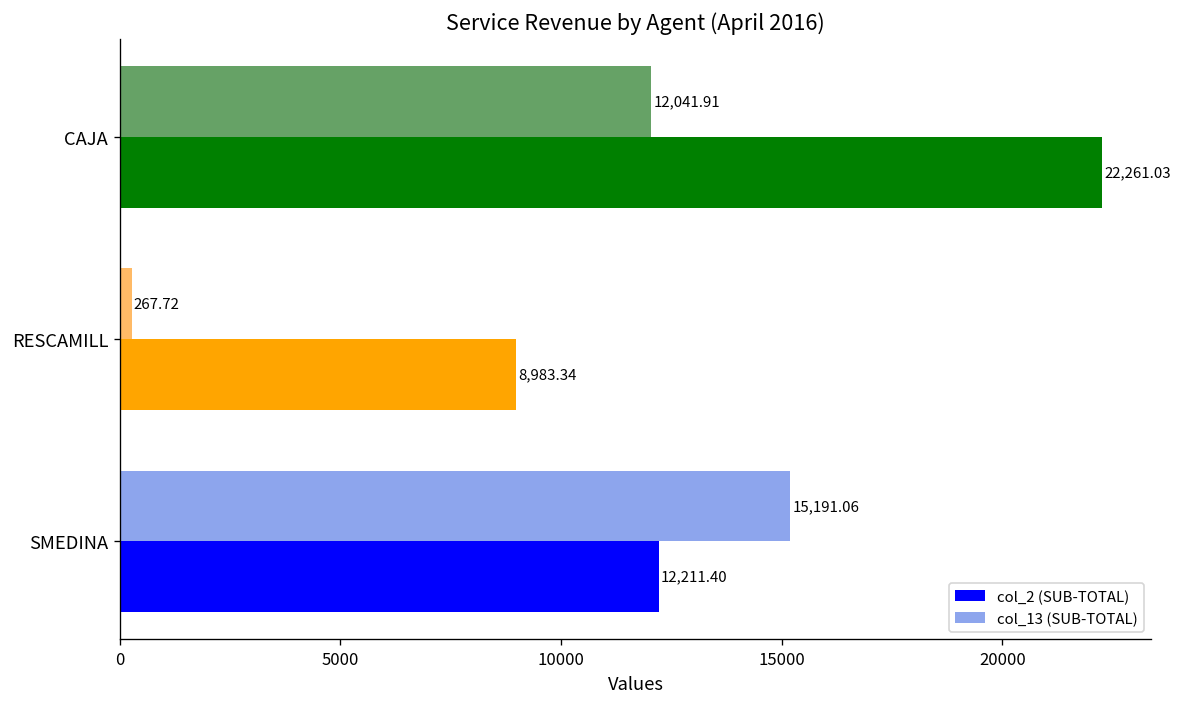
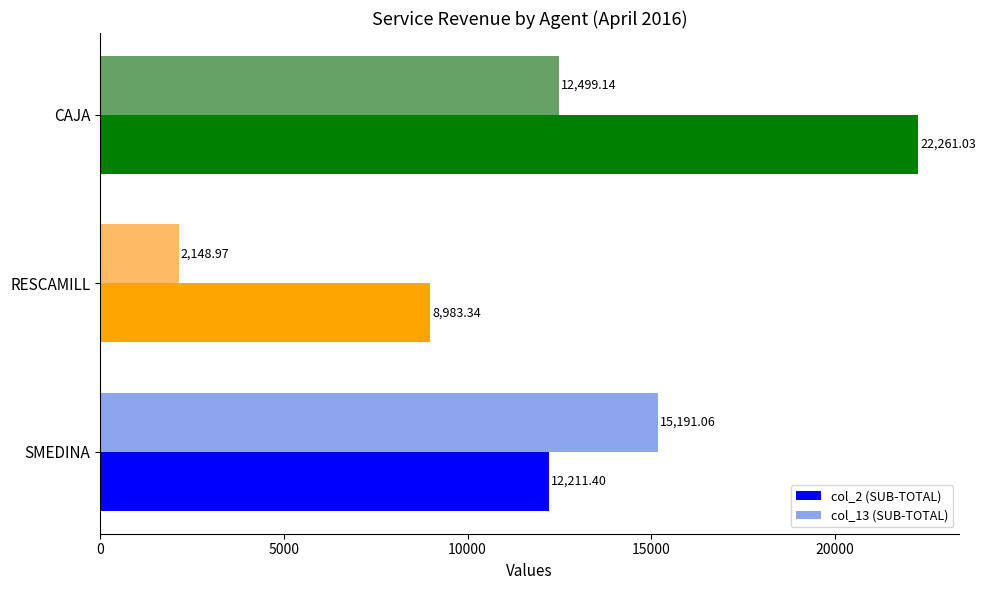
col_13 (SUB-TOTAL), CAJA: 12,041.91 -> 12,499.14
col_13 (SUB-TOTAL), RESCAMILL: 267.72 -> 2,148.97
